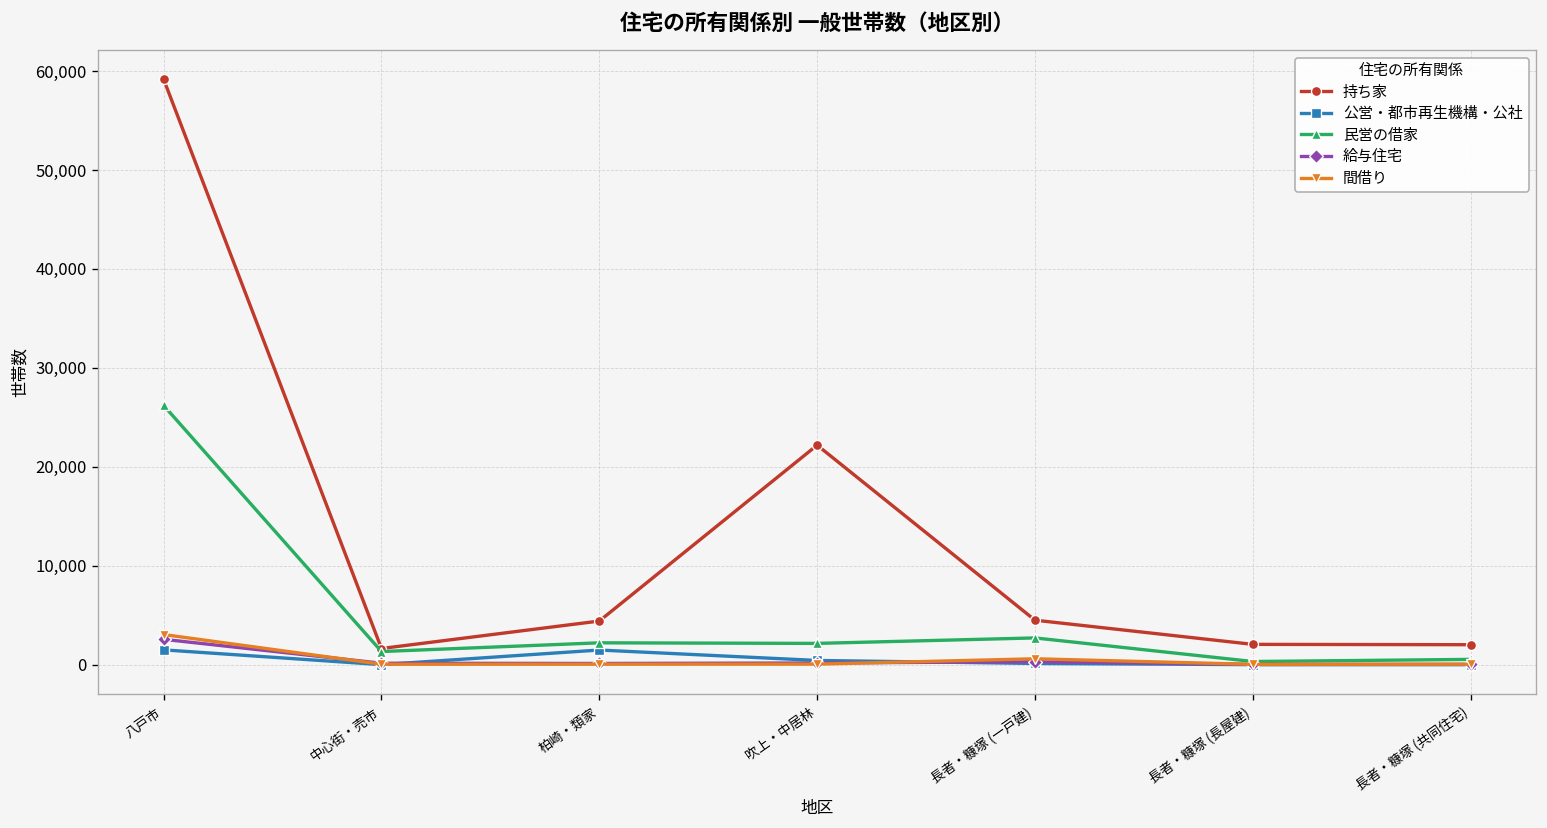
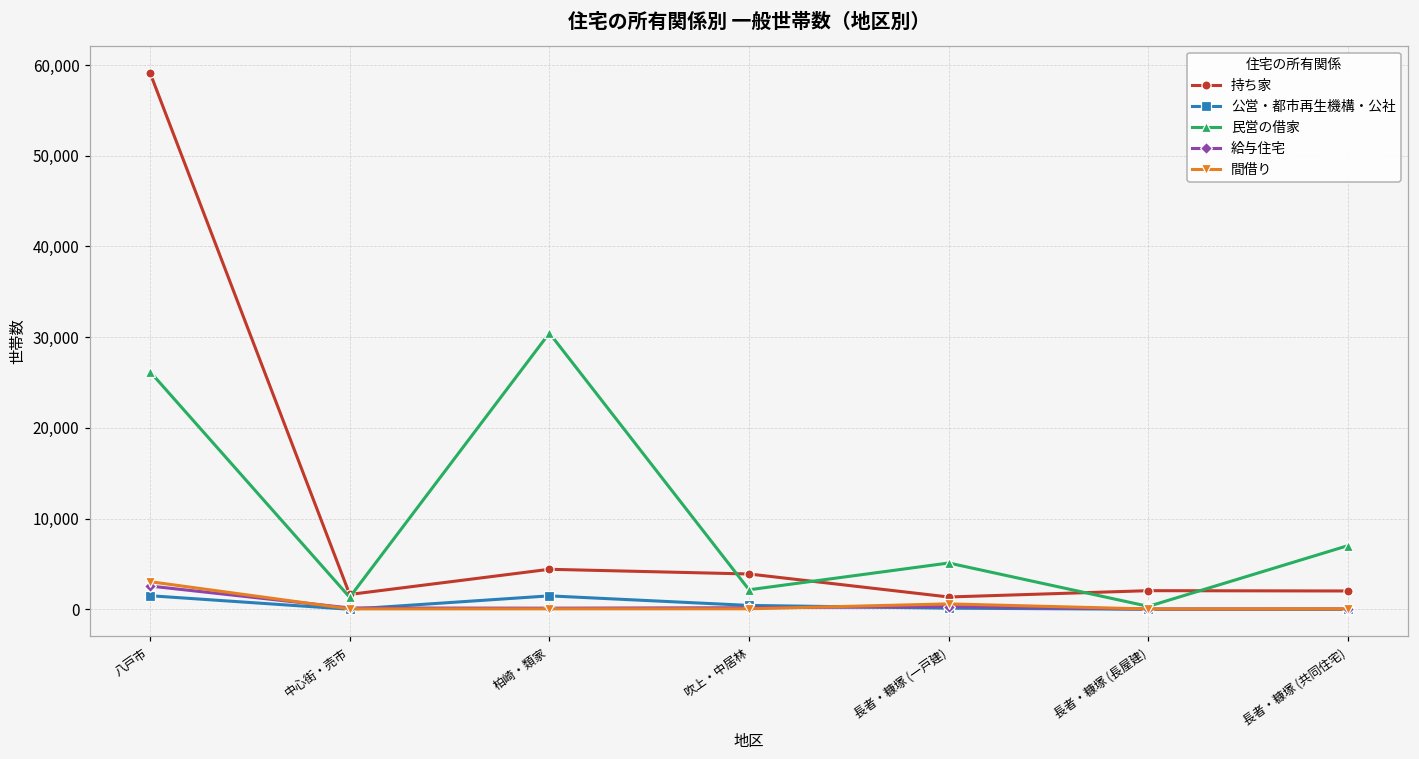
民営の借家, 柏崎・類家: 2,000 -> 30,000
持ち家, 吹上・中居林: 22,000 -> 4,000
持ち家, 長者・糠塚 (一戸建): 4,000 -> 1,000
民営の借家, 長者・糠塚 (一戸建): 3,000 -> 5,000
民営の借家, 長者・糠塚 (共同住宅): 1,000 -> 7,000
